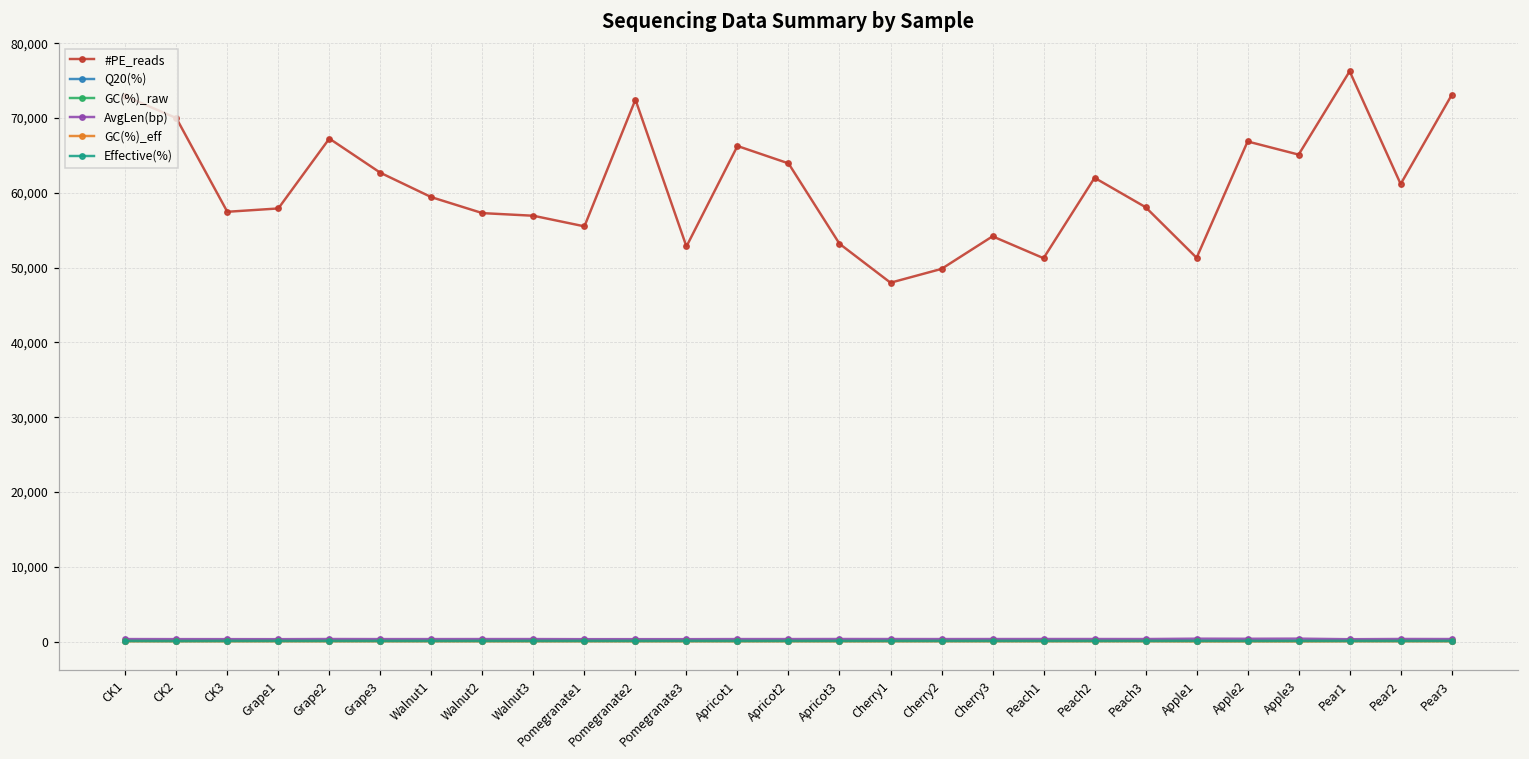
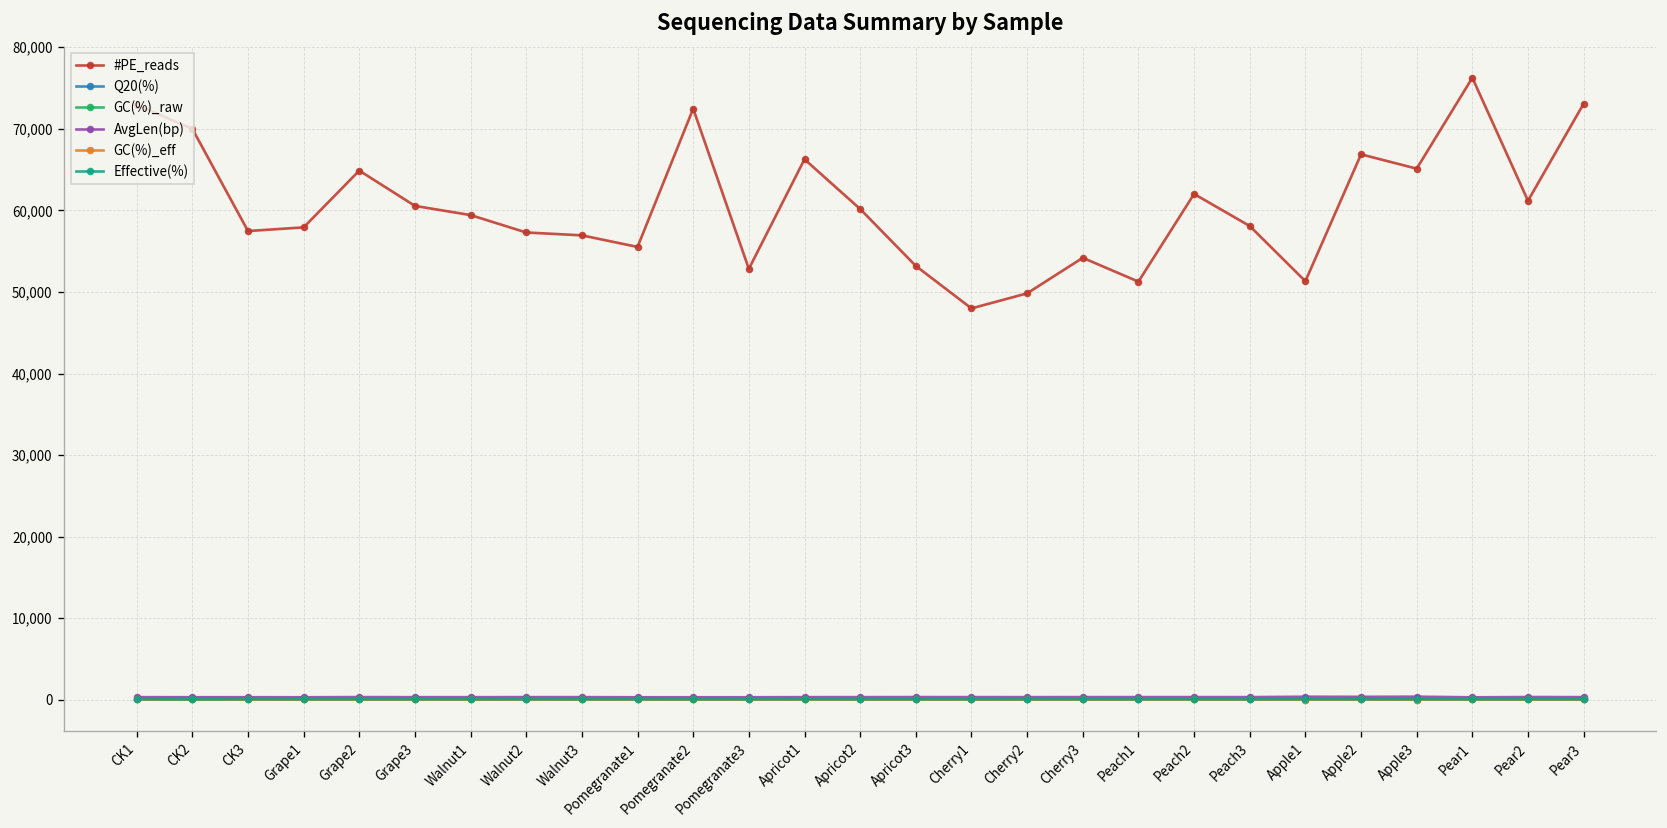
#PE_reads, Grape2: 67,000 -> 65,000
#PE_reads, Grape3: 63,000 -> 61,000
#PE_reads, Apricot2: 64,000 -> 60,000
